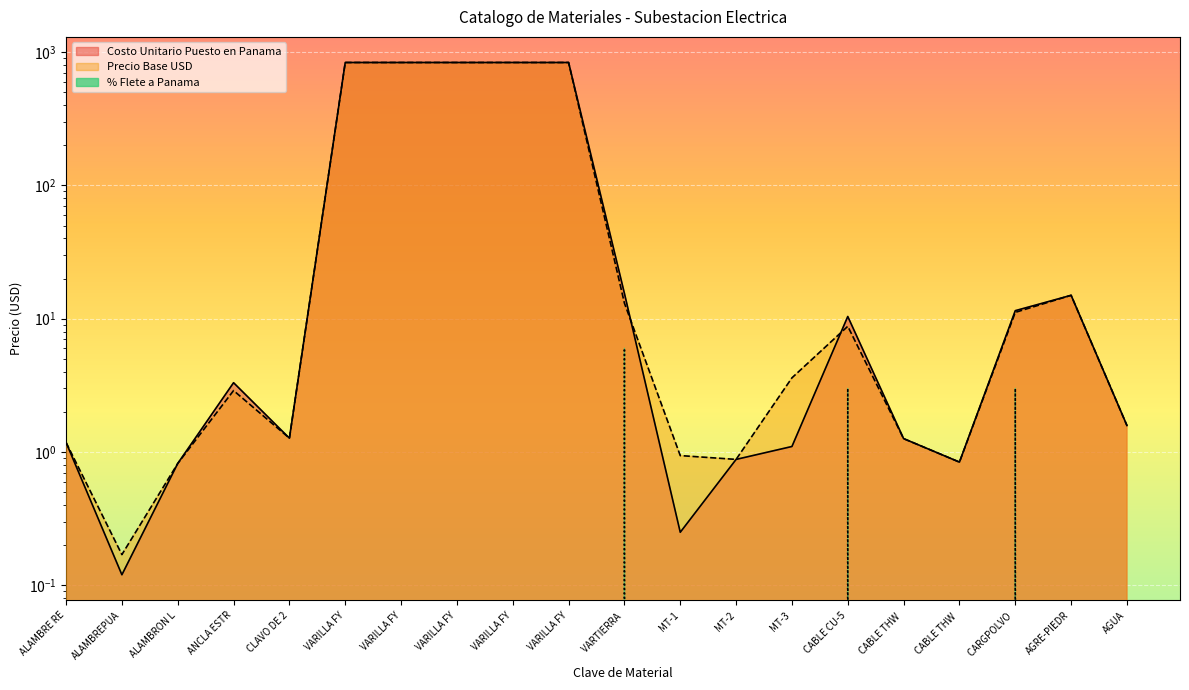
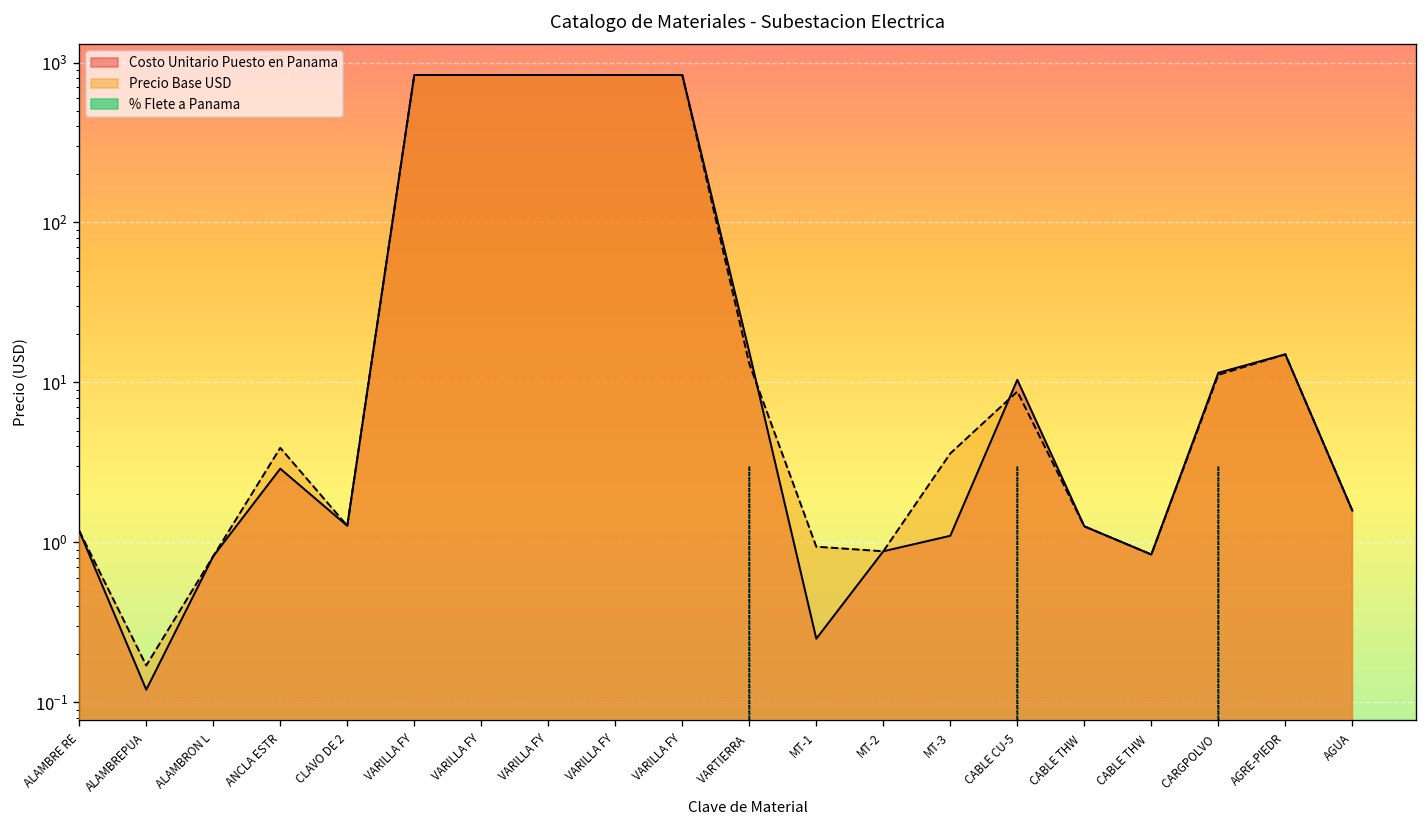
Costo Unitario Puesto en Panama, ANCLA ESTR: 3.3 -> 2.9
Precio Base USD, ANCLA ESTR: 2.9 -> 3.9
% Flete a Panama, VARTIERRA: 6 -> 3
